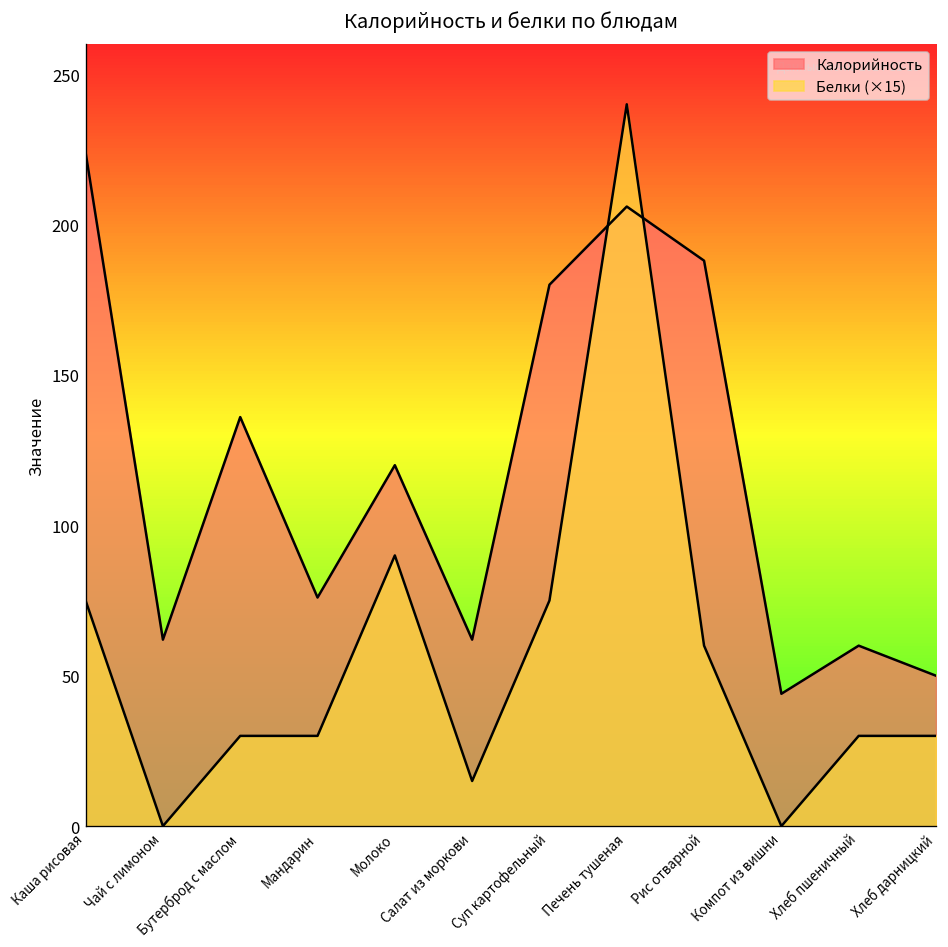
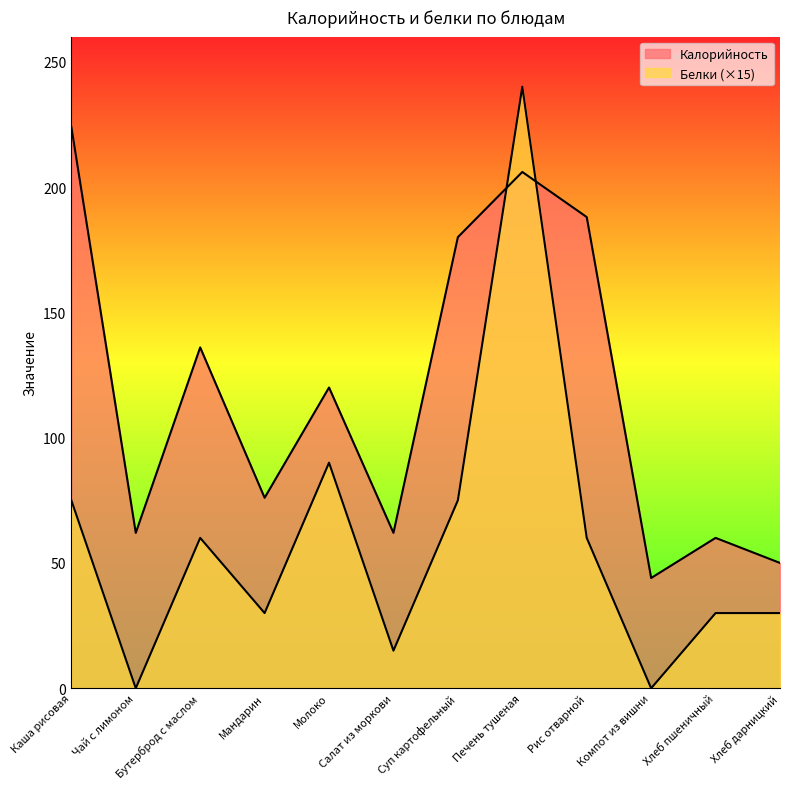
Белки (×15), Бутерброд с маслом: 30 -> 60
